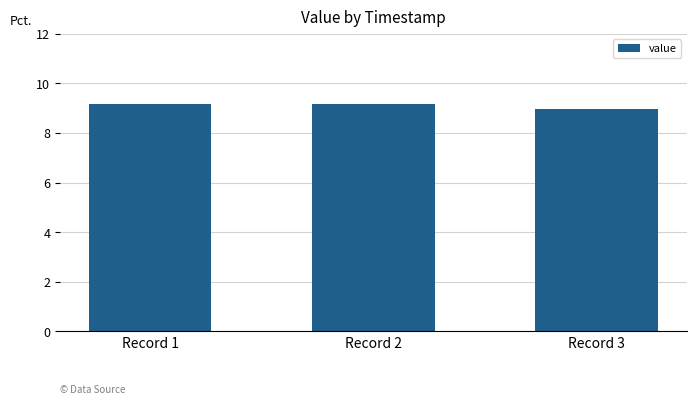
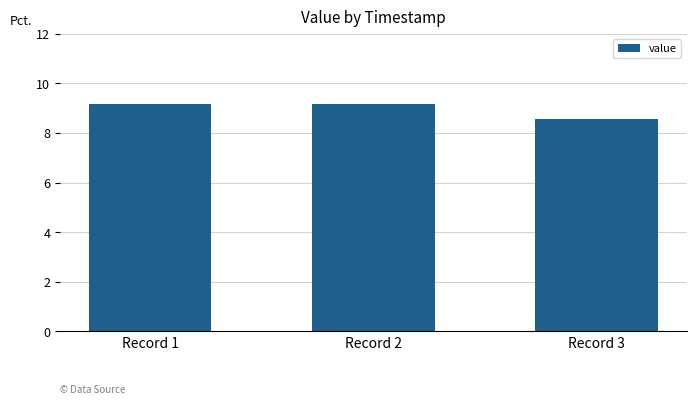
Record 3: 9.0 -> 8.6
